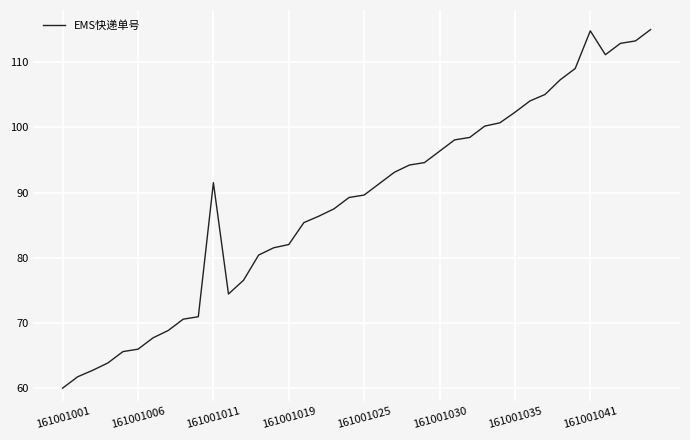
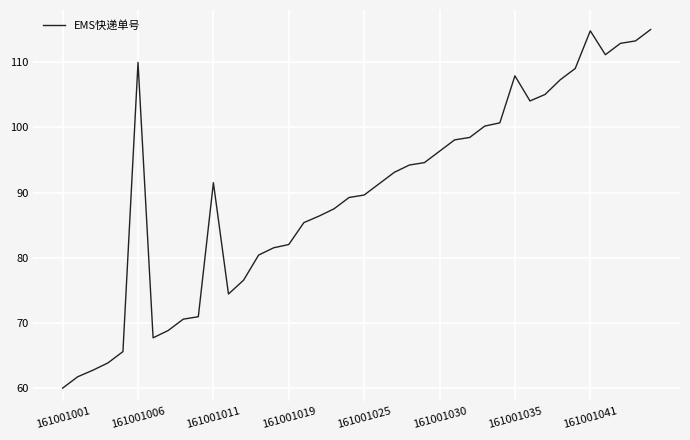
161001006: 66 -> 110
161001035: 102 -> 108
